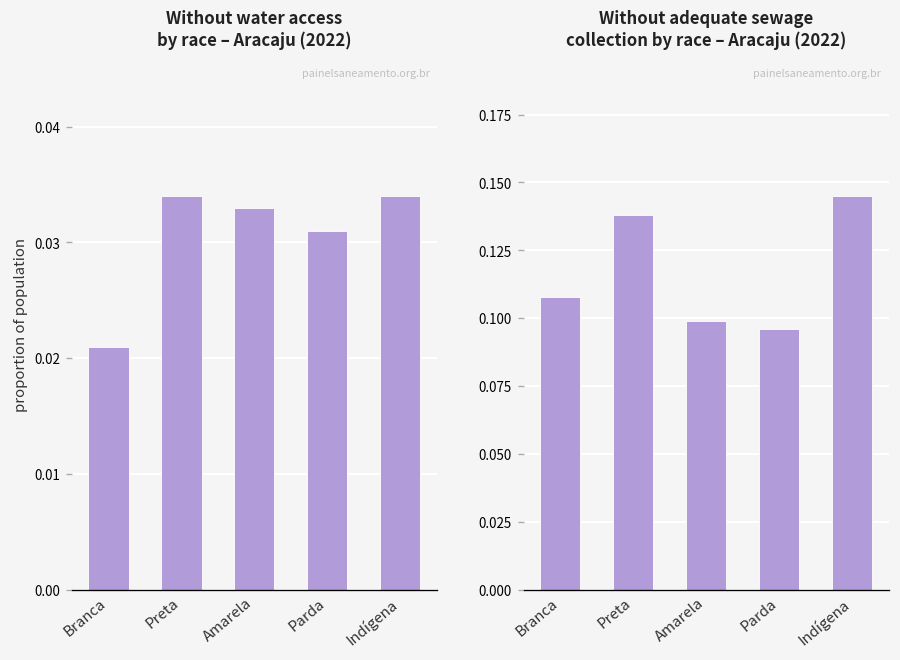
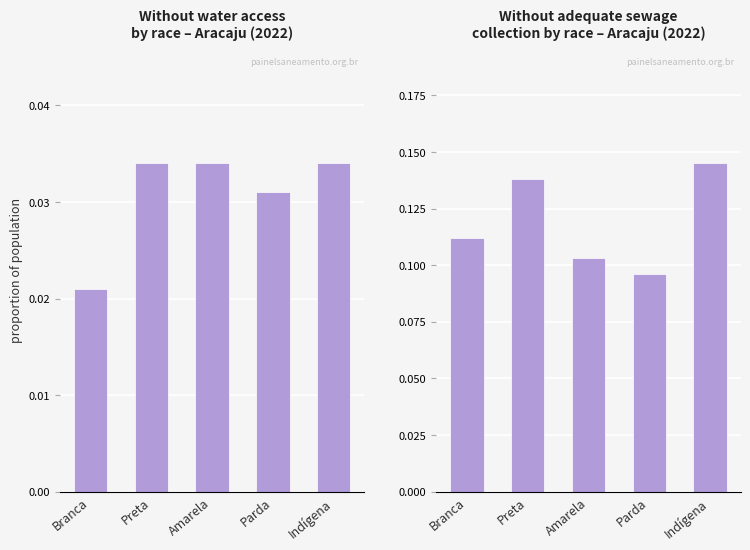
Without water access by race – Aracaju (2022), Amarela: 0.033 -> 0.034
Without adequate sewage collection by race – Aracaju (2022), Branca: 0.108 -> 0.112
Without adequate sewage collection by race – Aracaju (2022), Amarela: 0.099 -> 0.103
